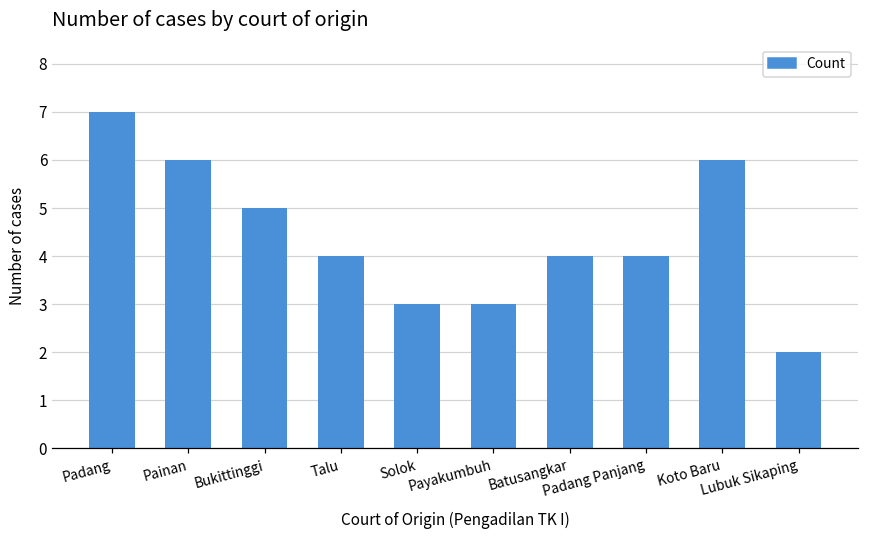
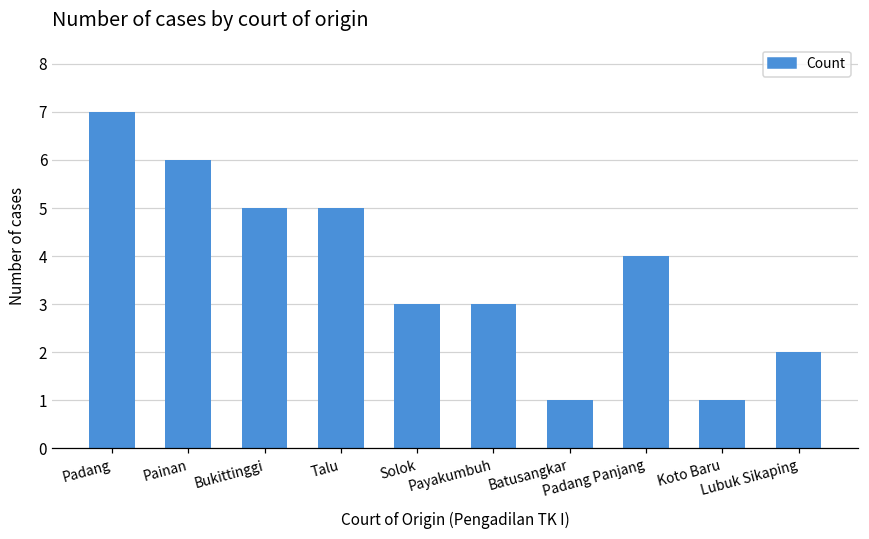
Talu: 4 -> 5
Batusangkar: 4 -> 1
Koto Baru: 6 -> 1
